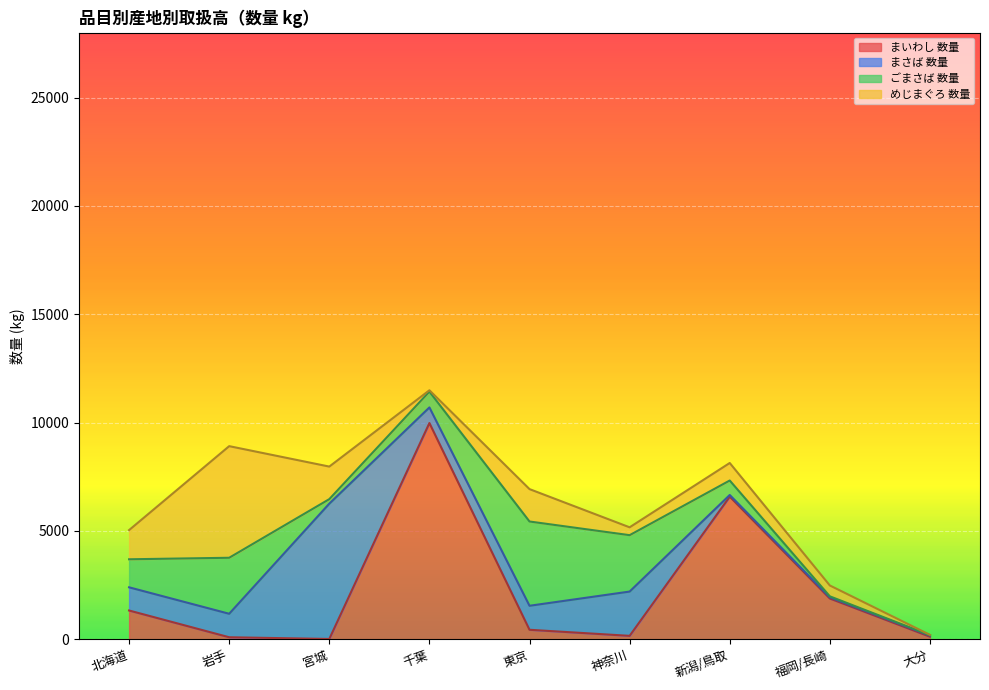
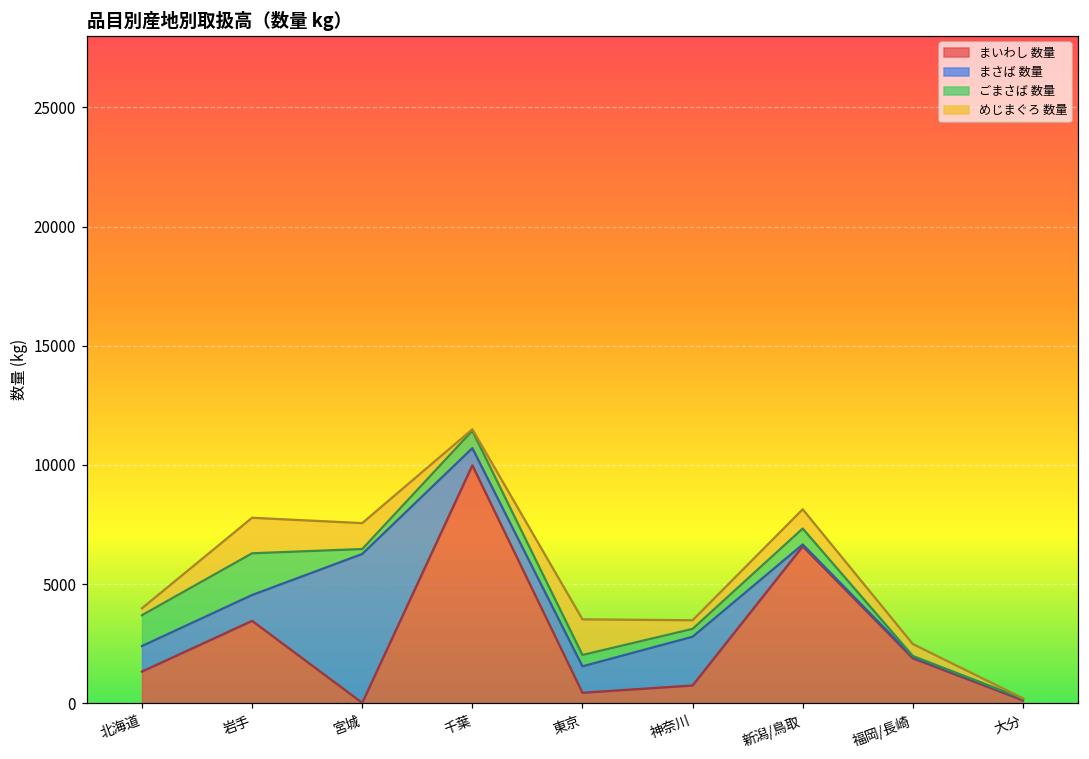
めじまぐろ 数量, 北海道: 1300 -> 300
まいわし 数量, 岩手: 100 -> 3500
ごまさば 数量, 岩手: 2600 -> 1800
めじまぐろ 数量, 岩手: 5200 -> 1500
めじまぐろ 数量, 宮城: 1500 -> 1100
ごまさば 数量, 東京: 3900 -> 500
まいわし 数量, 神奈川: 200 -> 700
ごまさば 数量, 神奈川: 2600 -> 300
